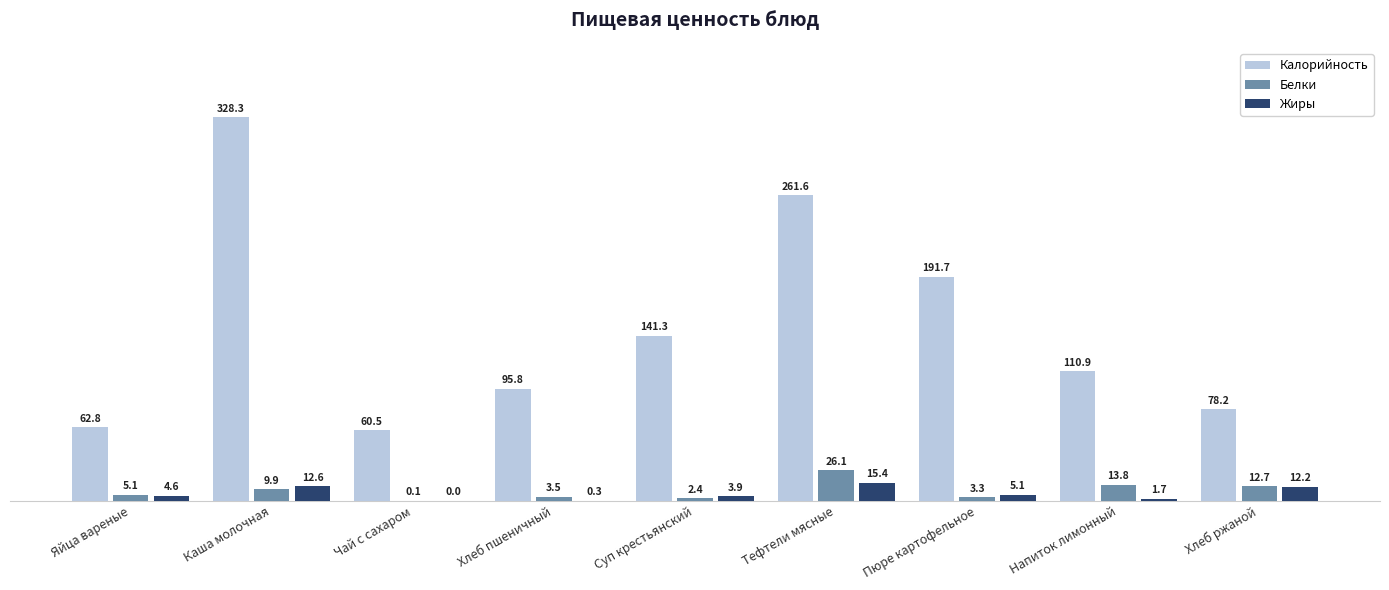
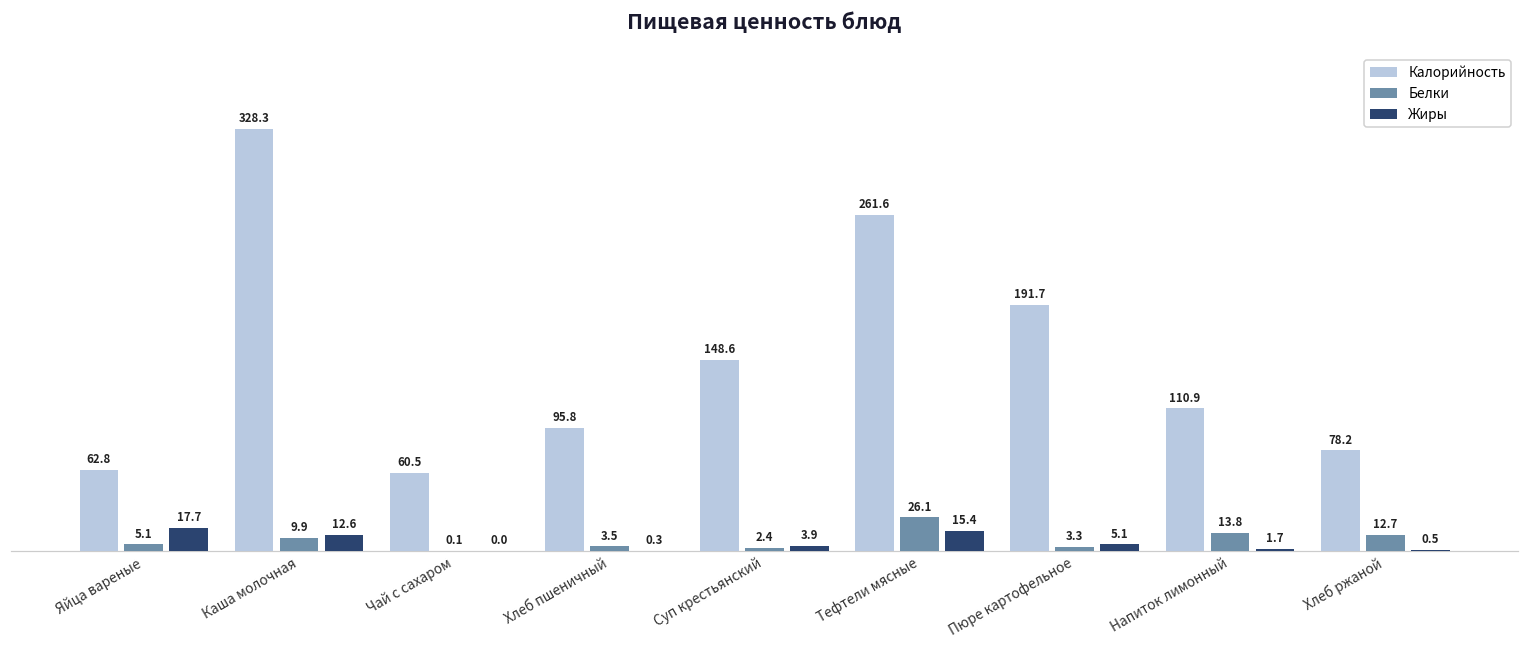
Жиры, Яйца вареные: 4.6 -> 17.7
Калорийность, Суп крестьянский: 141.3 -> 148.6
Жиры, Хлеб ржаной: 12.2 -> 0.5
